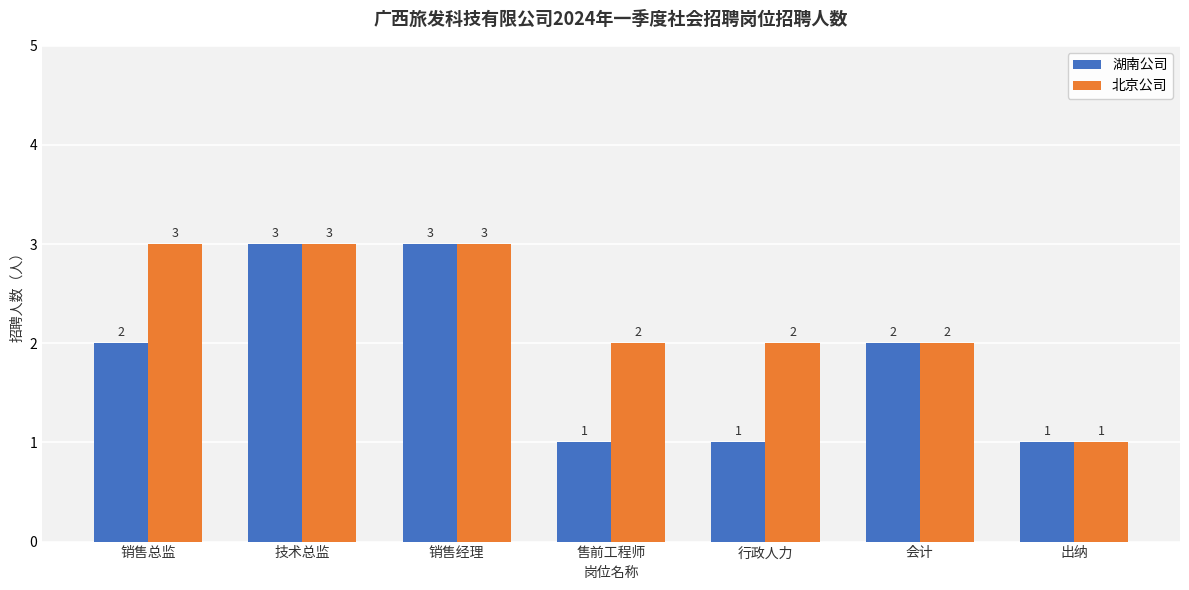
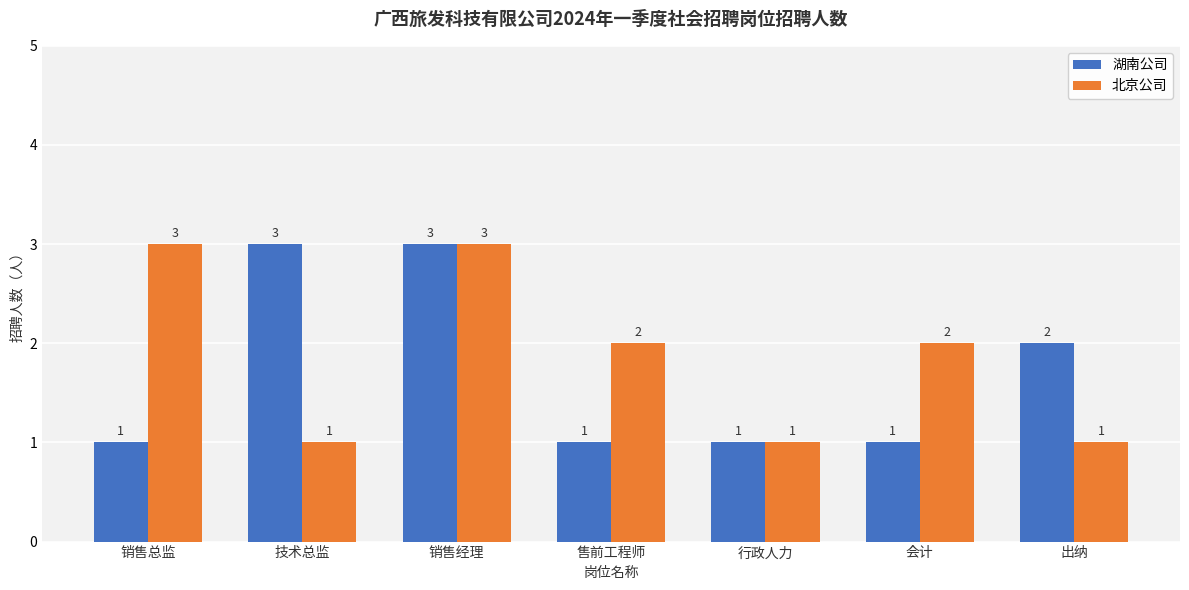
湖南公司, 销售总监: 2 -> 1
北京公司, 技术总监: 3 -> 1
北京公司, 行政人力: 2 -> 1
湖南公司, 会计: 2 -> 1
湖南公司, 出纳: 1 -> 2
